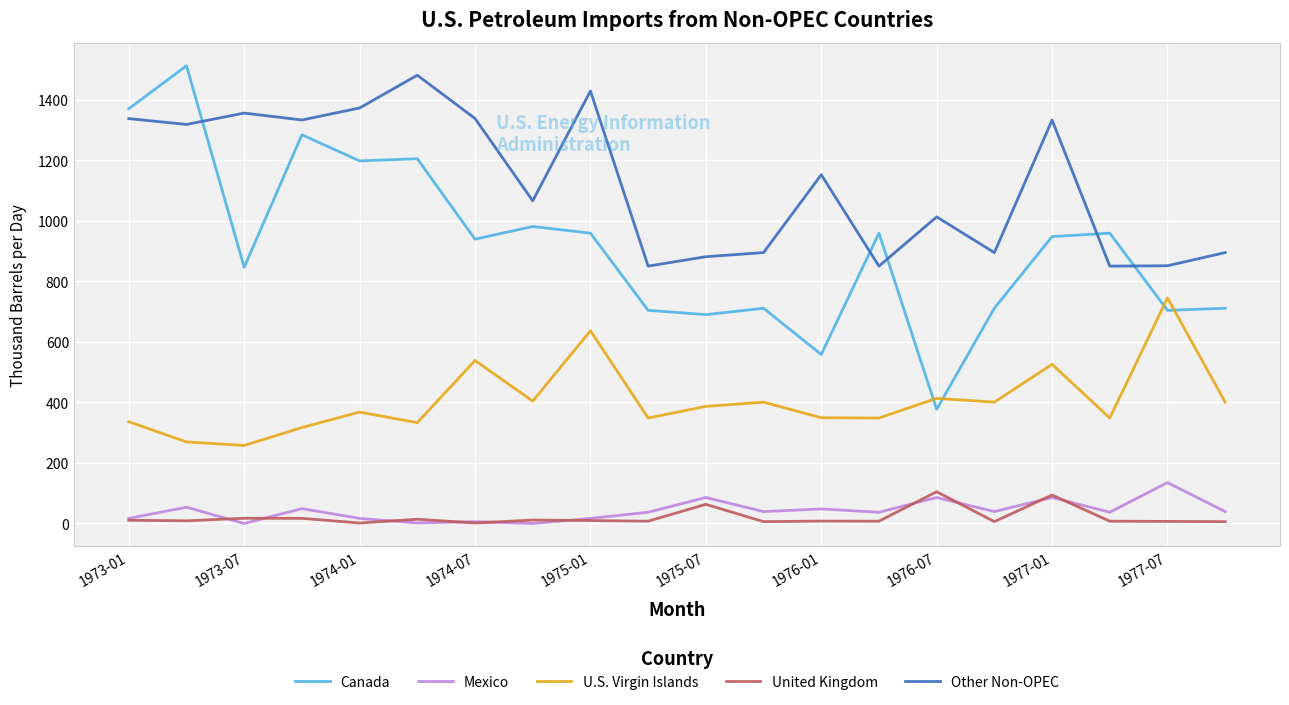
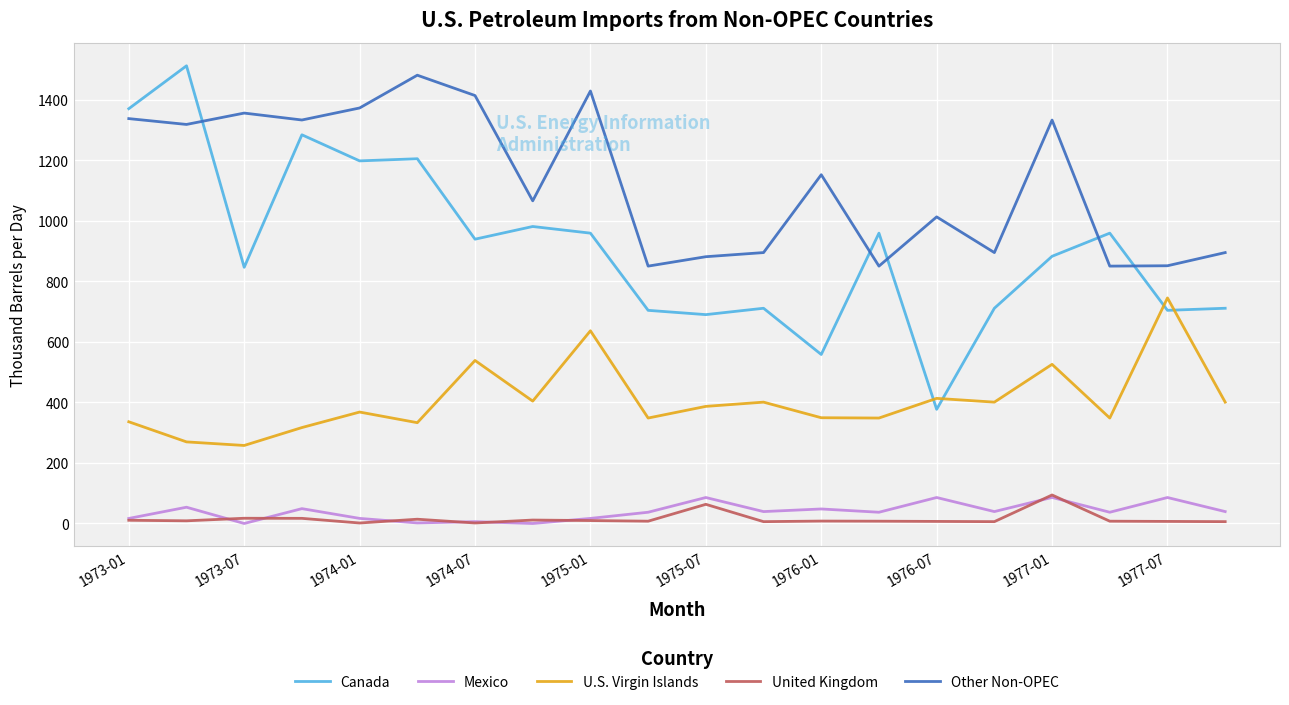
Other Non-OPEC, 1974-07: 1340 -> 1410
United Kingdom, 1976-07: 100 -> 10
Canada, 1977-01: 950 -> 880
Mexico, 1977-07: 140 -> 90
